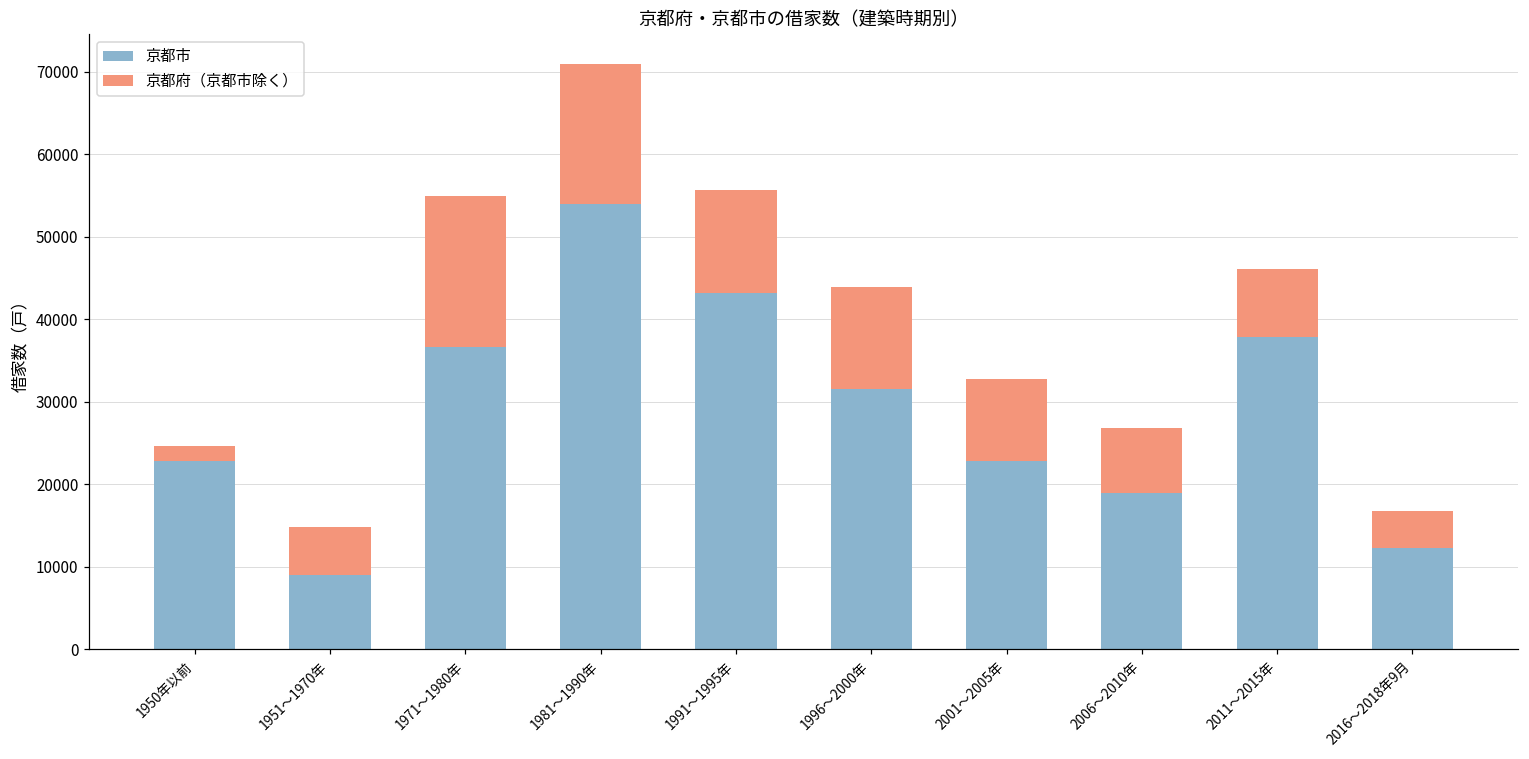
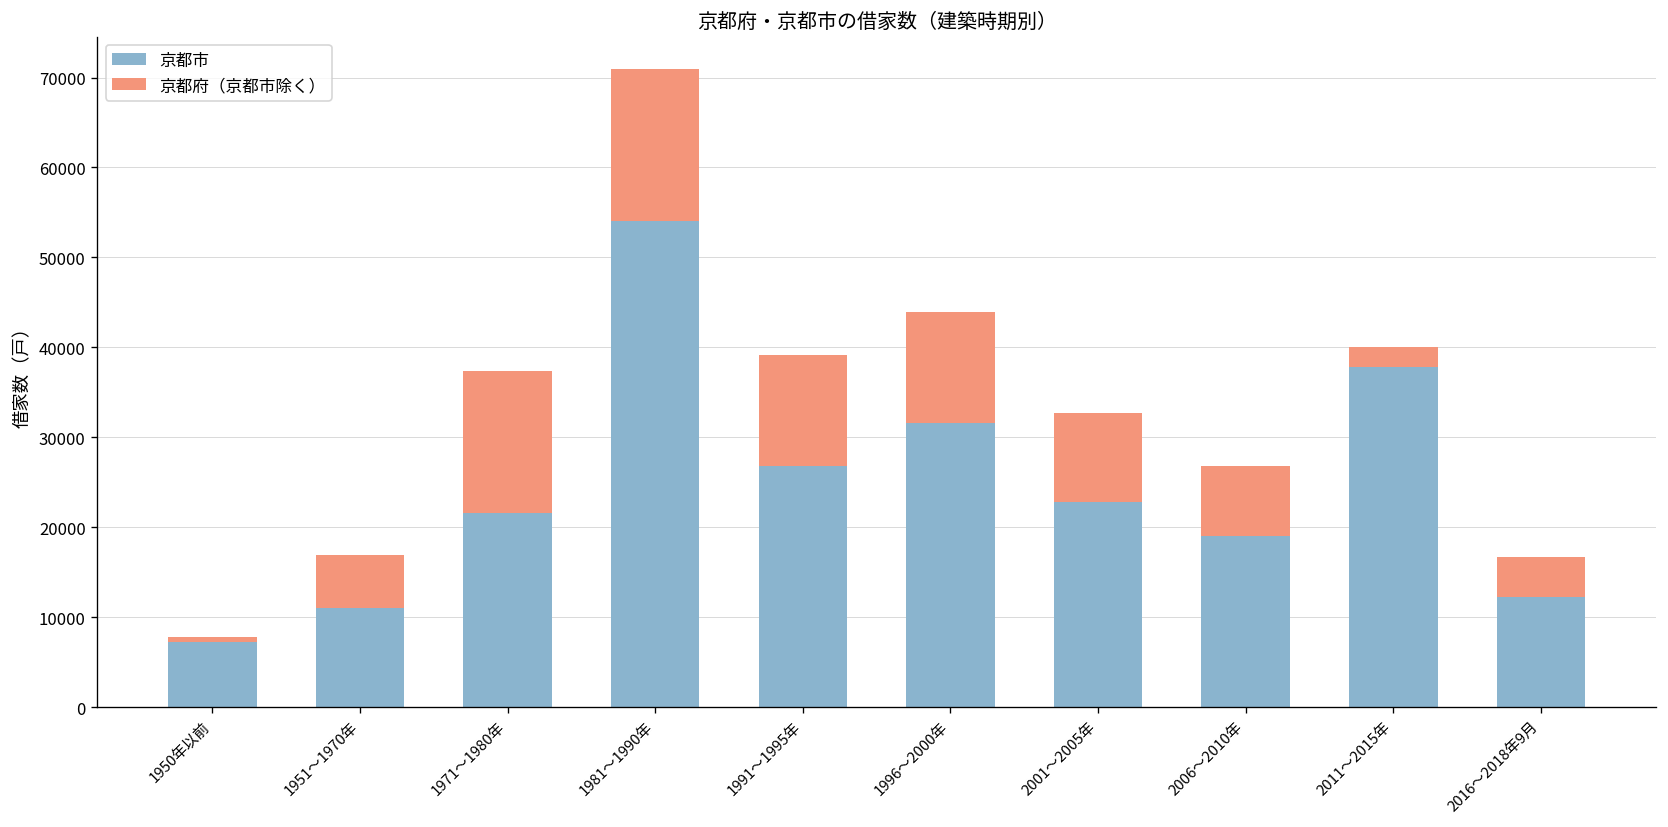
京都市, 1950年以前: 23000 -> 7000
京都府（京都市除く）, 1950年以前: 2000 -> 1000
京都市, 1951～1970年: 9000 -> 11000
京都市, 1971～1980年: 37000 -> 22000
京都府（京都市除く）, 1971～1980年: 18000 -> 16000
京都市, 1991～1995年: 43000 -> 27000
京都府（京都市除く）, 2011～2015年: 8000 -> 2000
